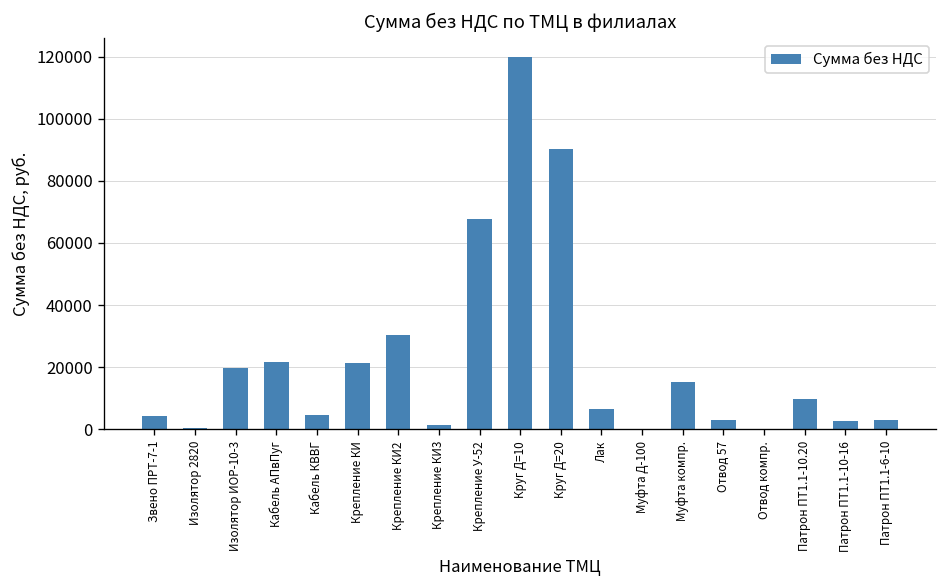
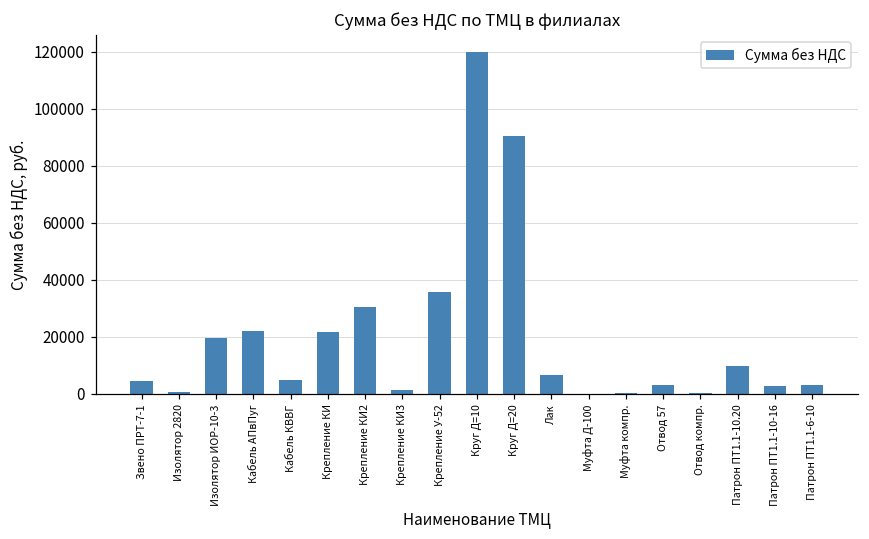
Крепление У-52: 68000 -> 36000
Муфта компр.: 15000 -> 0
